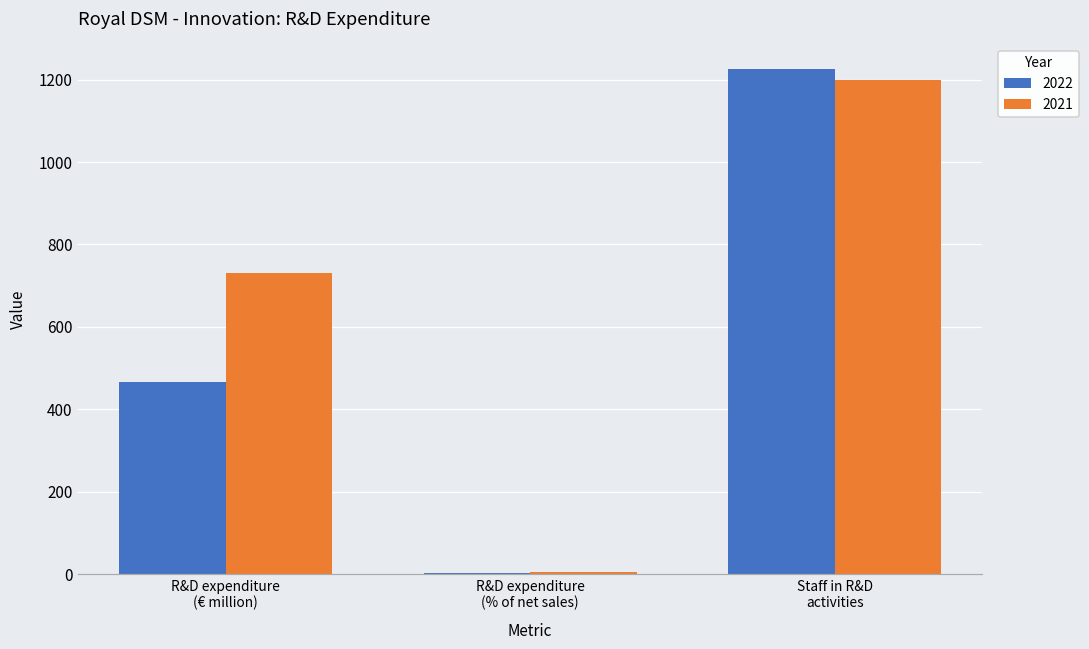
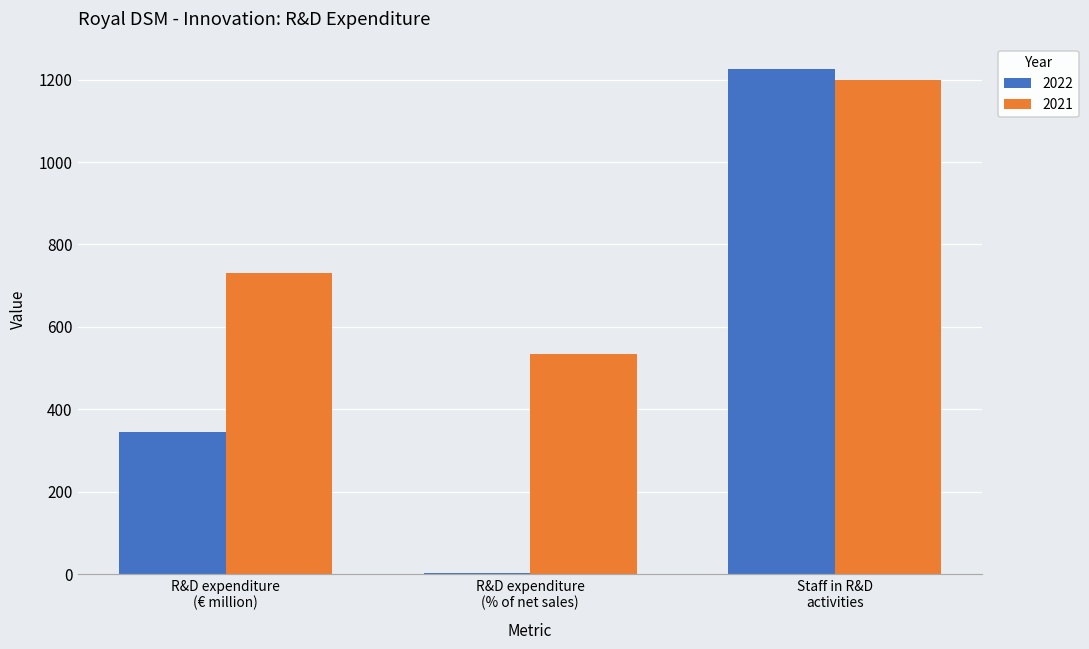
2022, R&D expenditure (€ million): 470 -> 350
2021, R&D expenditure (% of net sales): 0 -> 530
